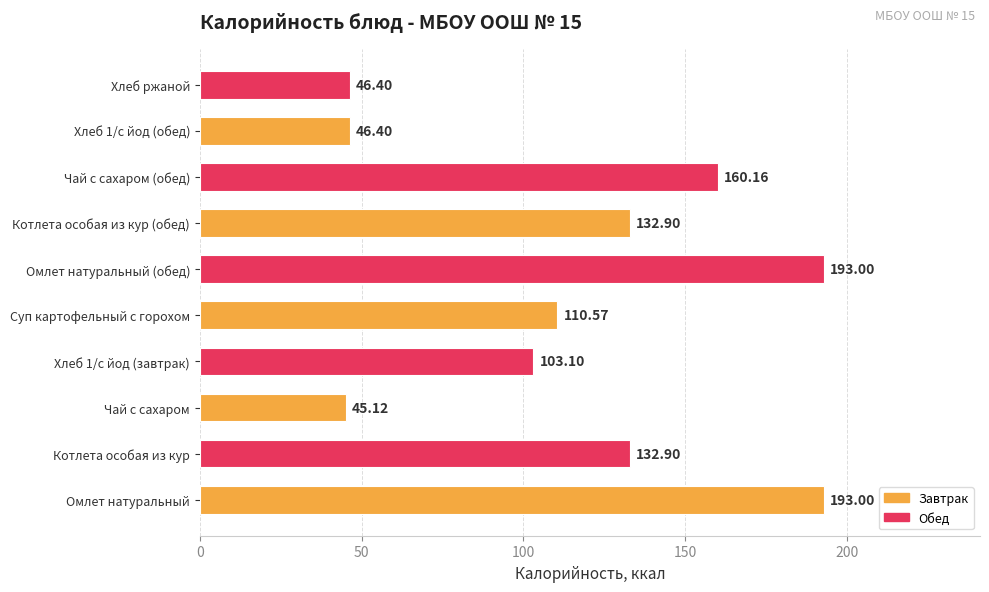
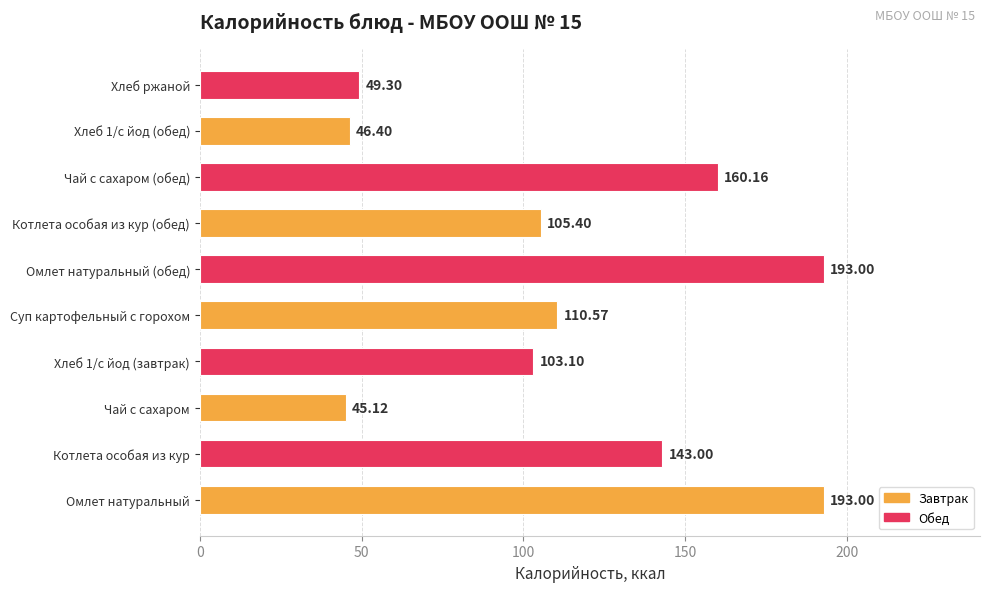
Хлеб ржаной: 46.40 -> 49.30
Котлета особая из кур (обед): 132.90 -> 105.40
Котлета особая из кур: 132.90 -> 143.00
